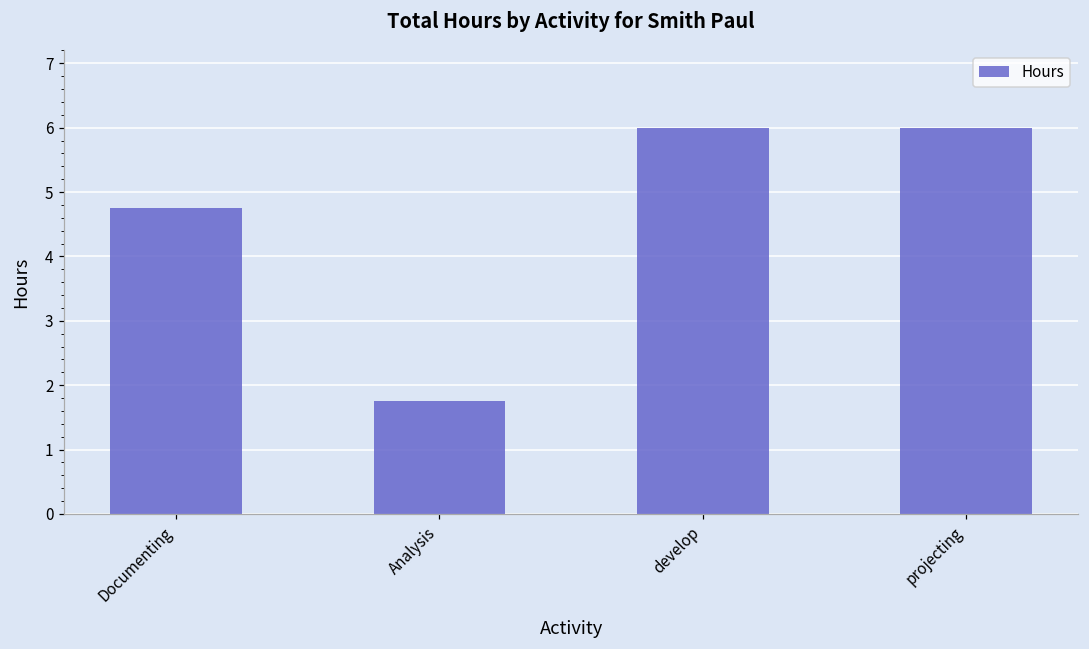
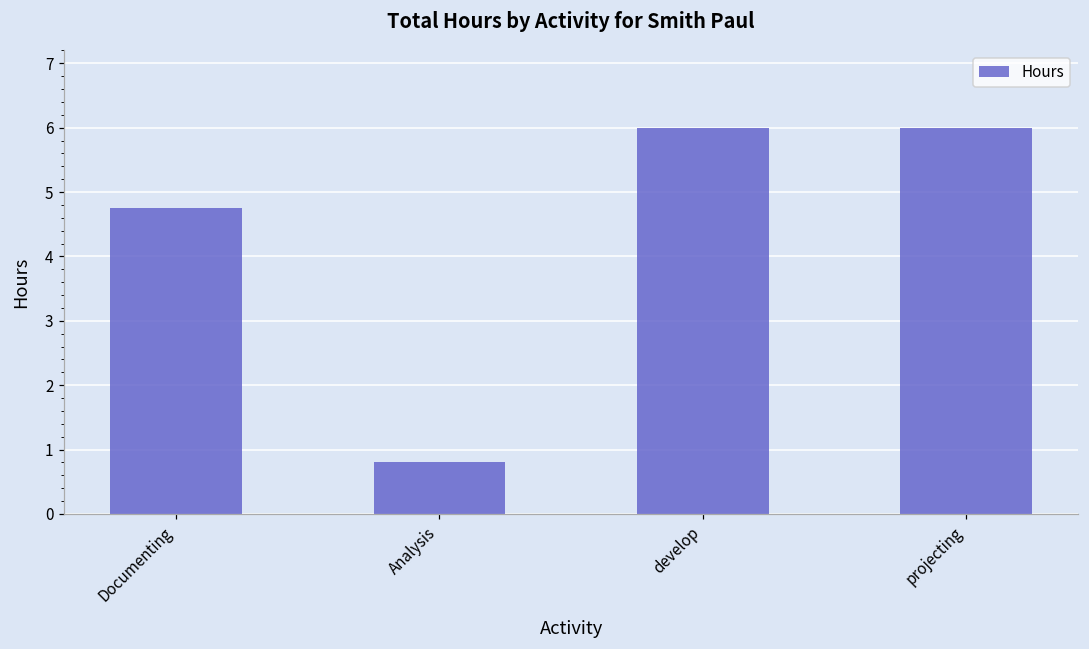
Analysis: 1.8 -> 0.8
